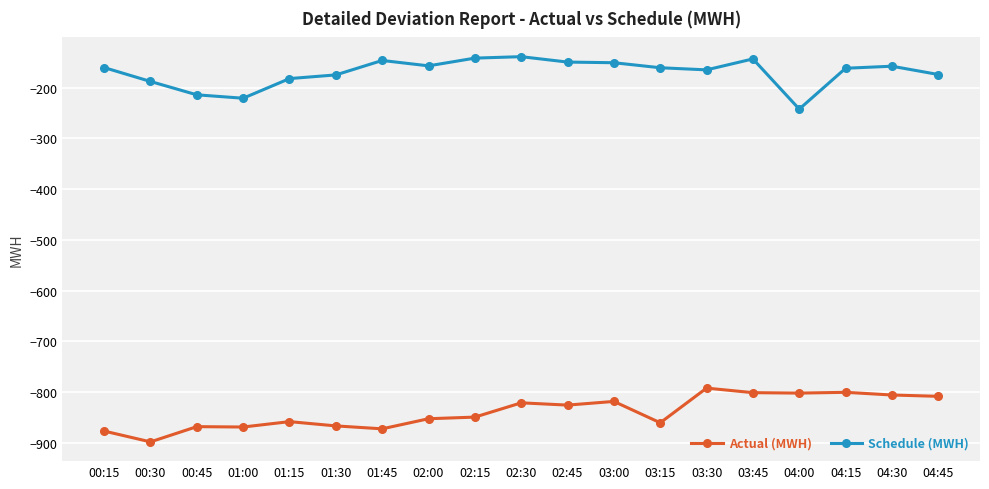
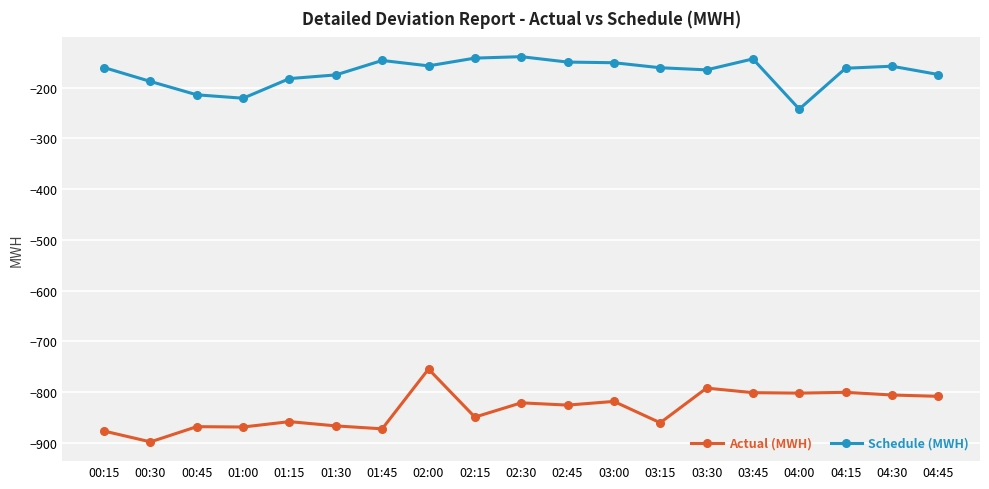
Actual (MWH), 02:00: -850 -> -750
